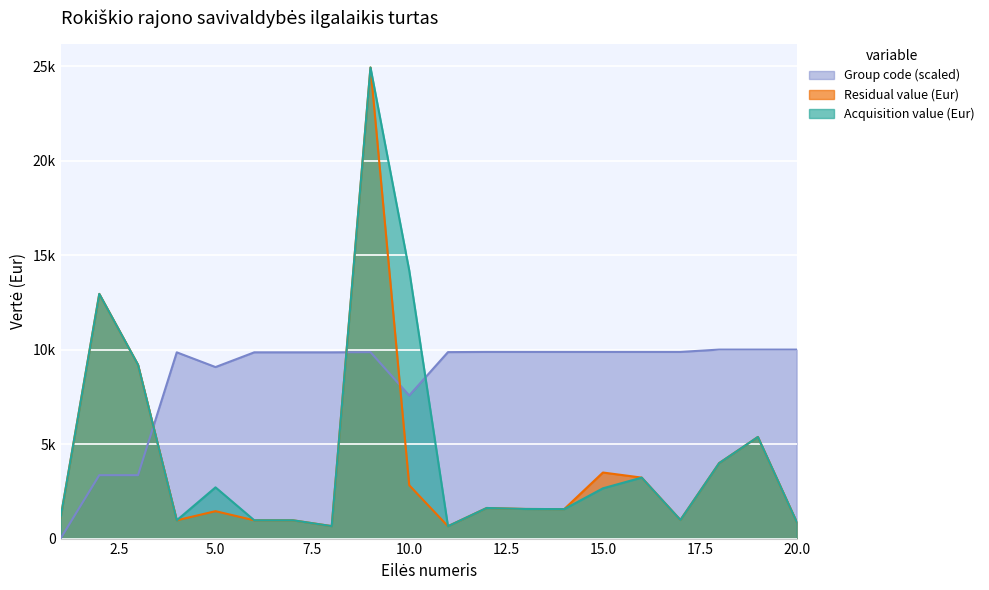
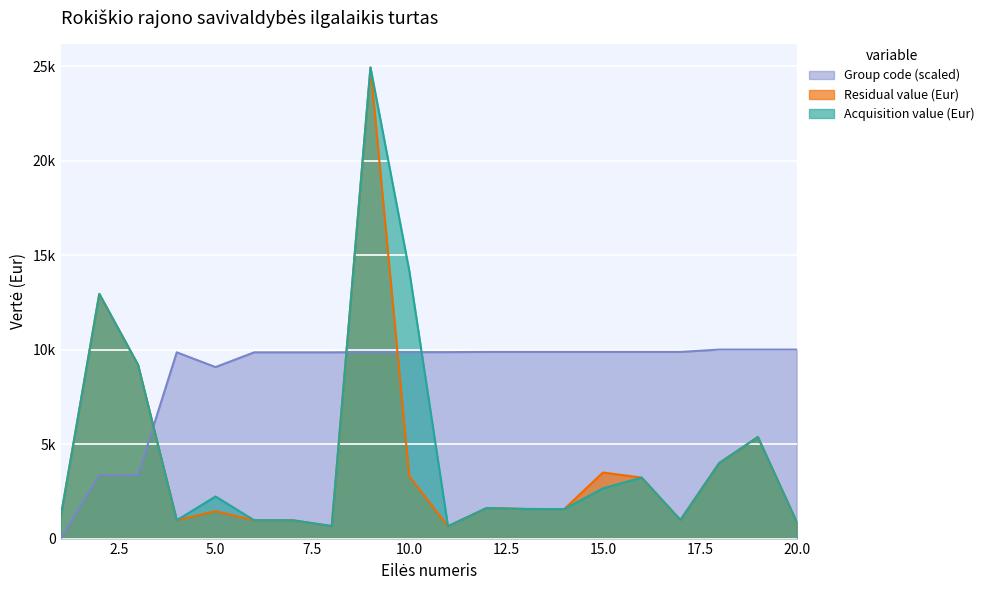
Acquisition value (Eur), 5.0: 2700 -> 2200
Group code (scaled), 10.0: 7600 -> 9900
Residual value (Eur), 10.0: 2800 -> 3300
